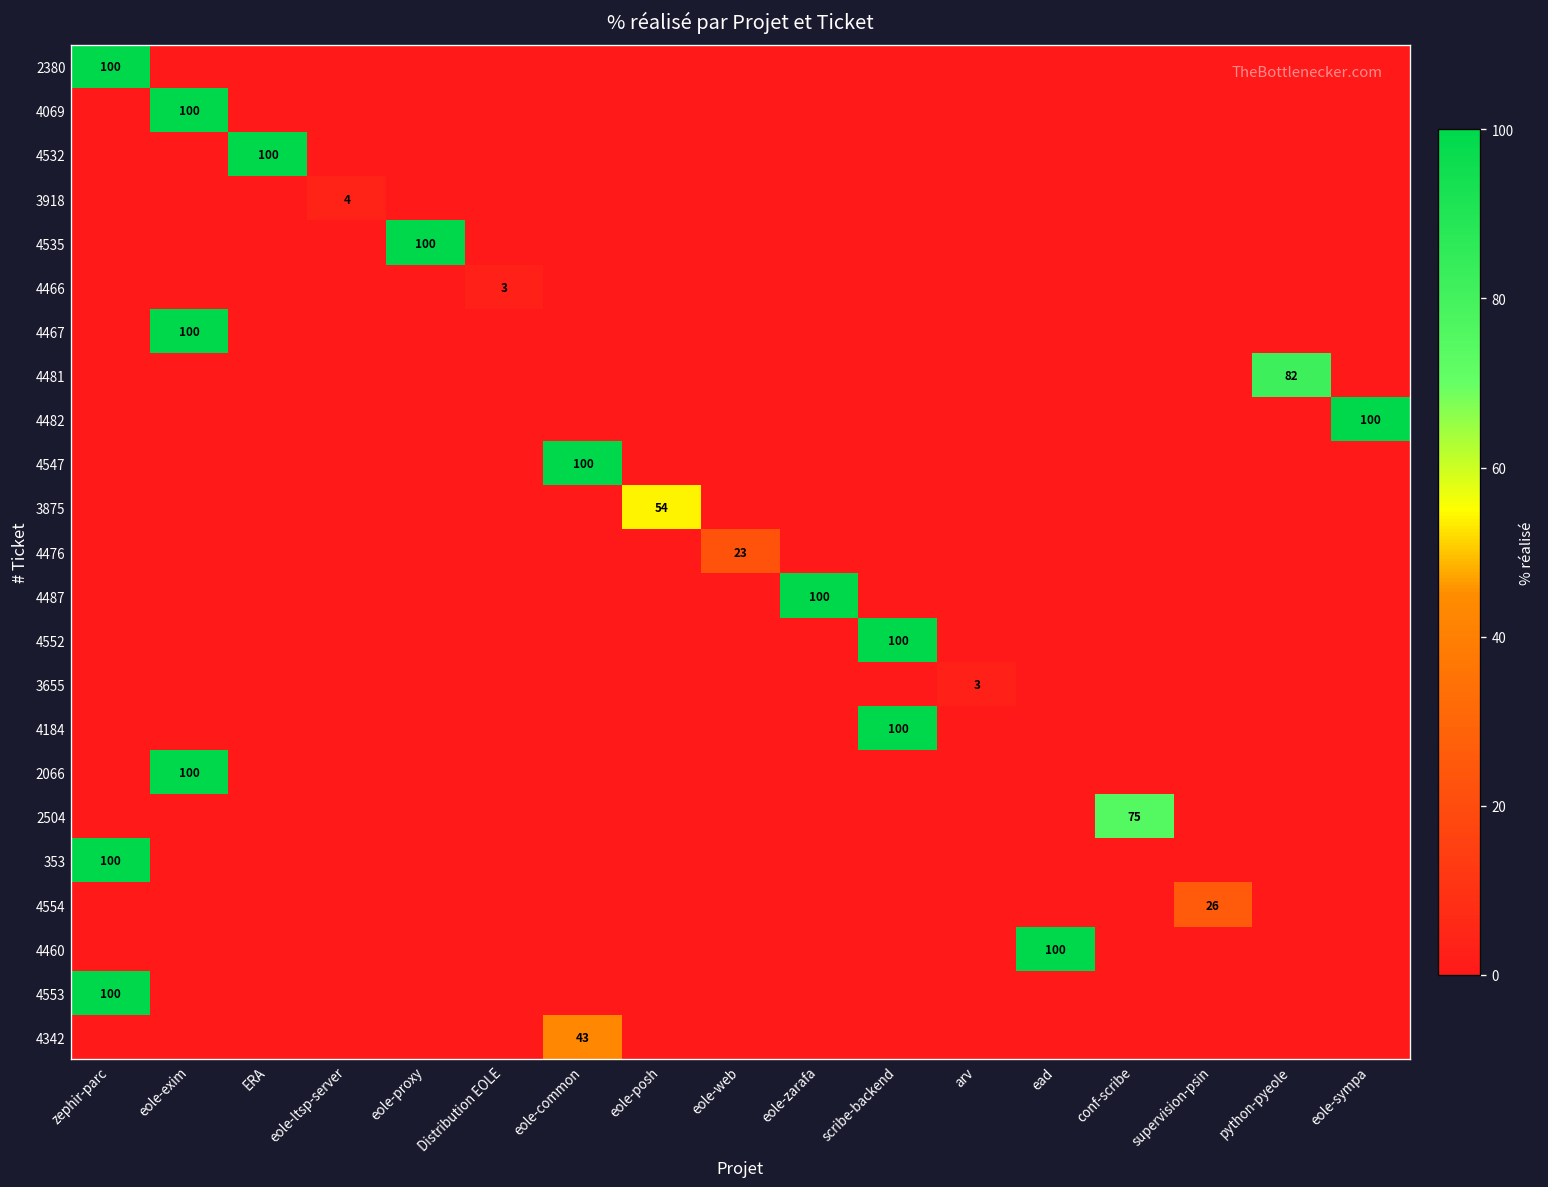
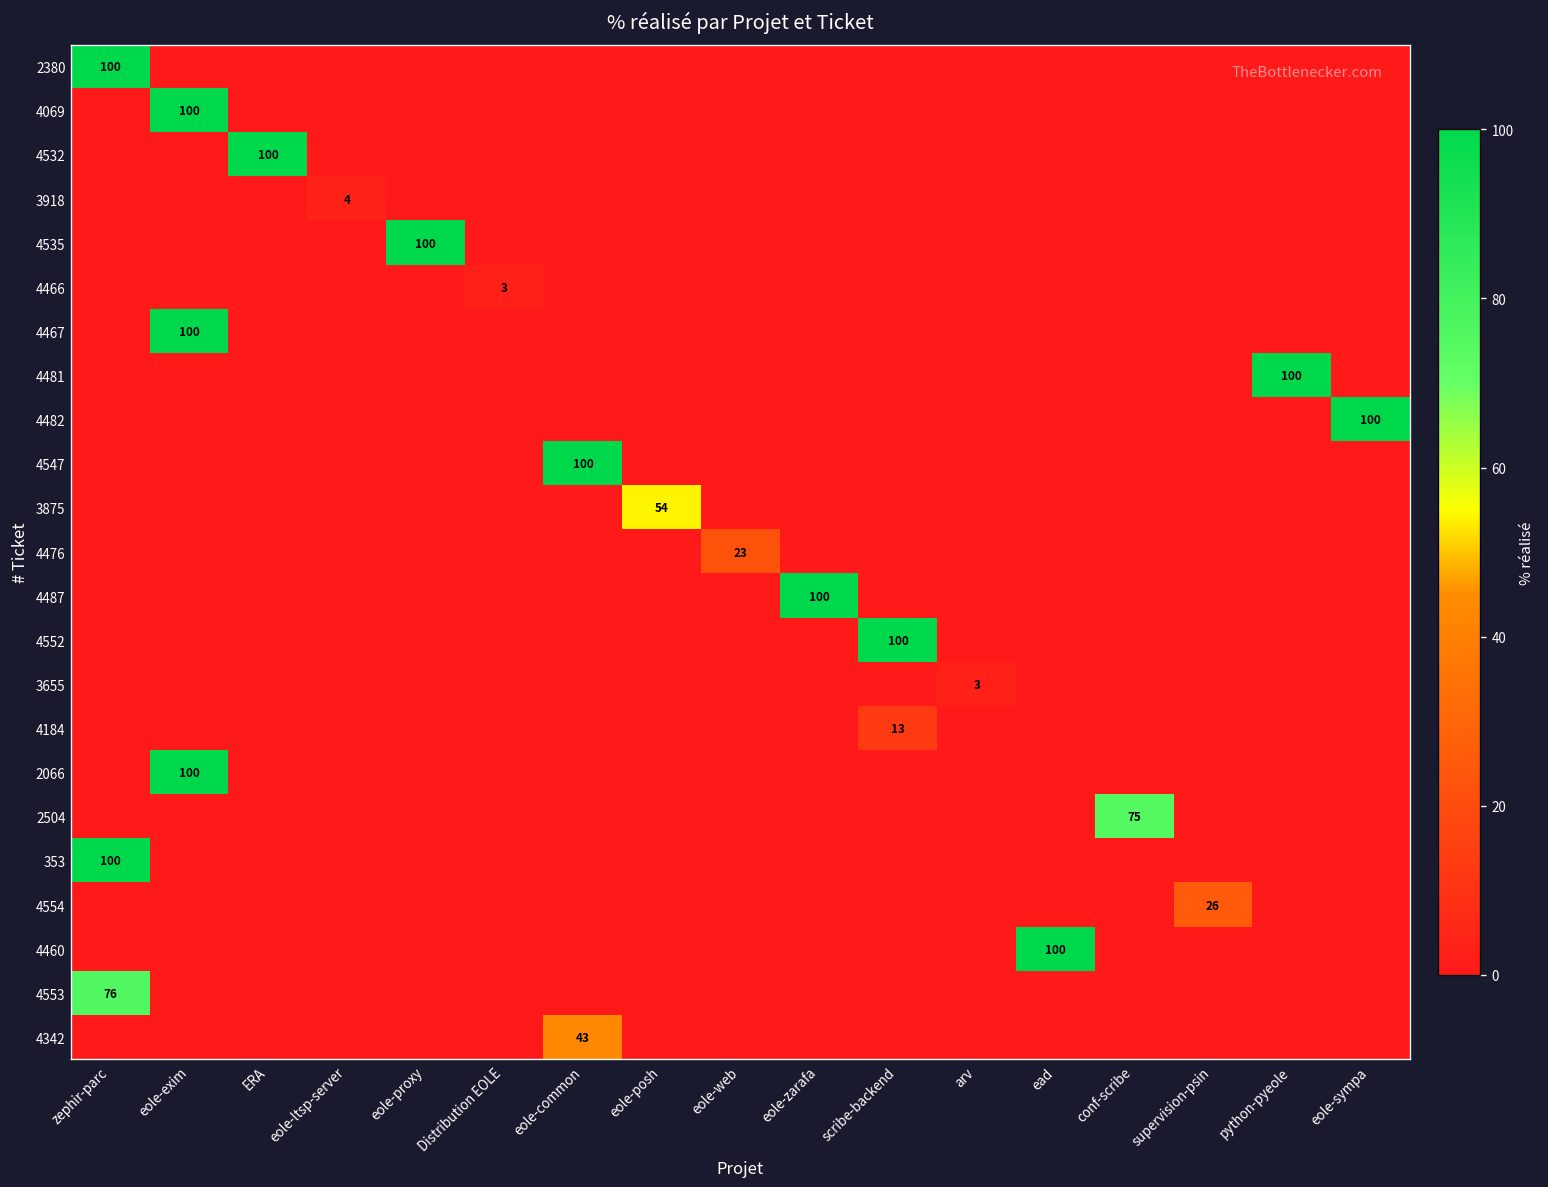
4481, python-pyeole: 82 -> 100
4184, scribe-backend: 100 -> 13
4553, zephir-parc: 100 -> 76
